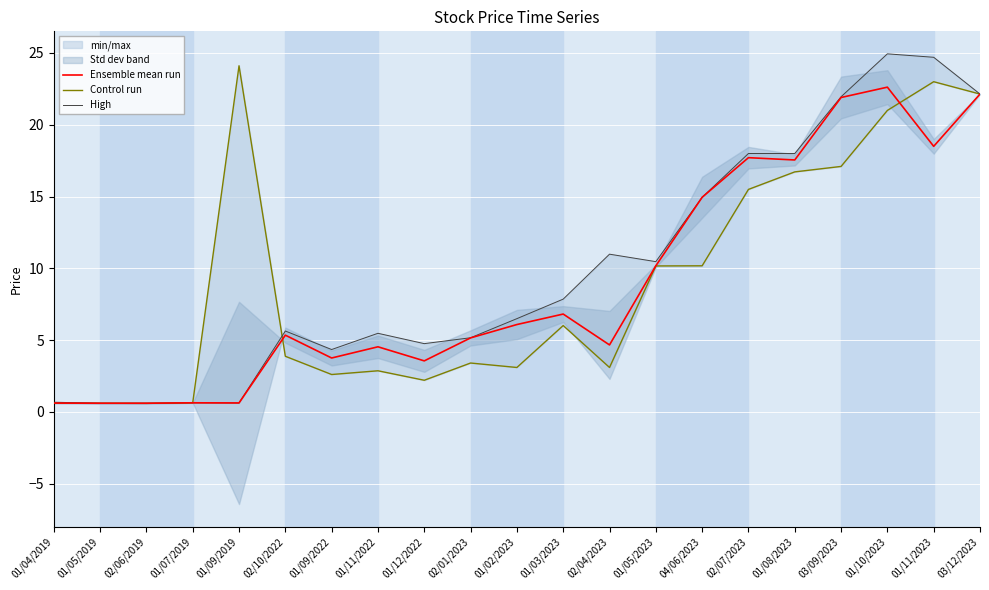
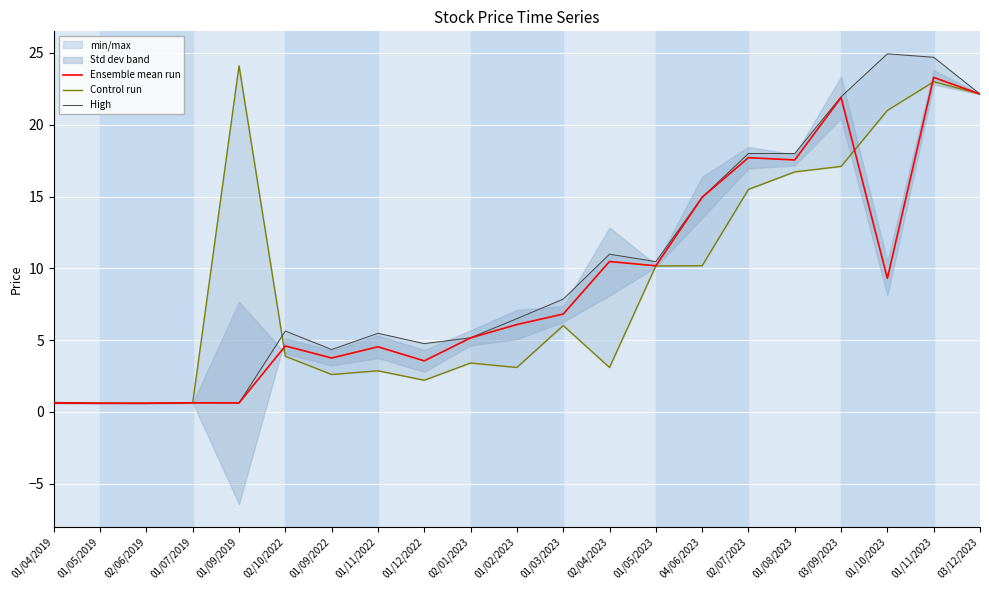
Ensemble mean run, 02/10/2022: 5.4 -> 4.6
Ensemble mean run, 02/04/2023: 4.7 -> 10.5
Ensemble mean run, 01/10/2023: 22.6 -> 9.3
Ensemble mean run, 01/11/2023: 18.5 -> 23.3
